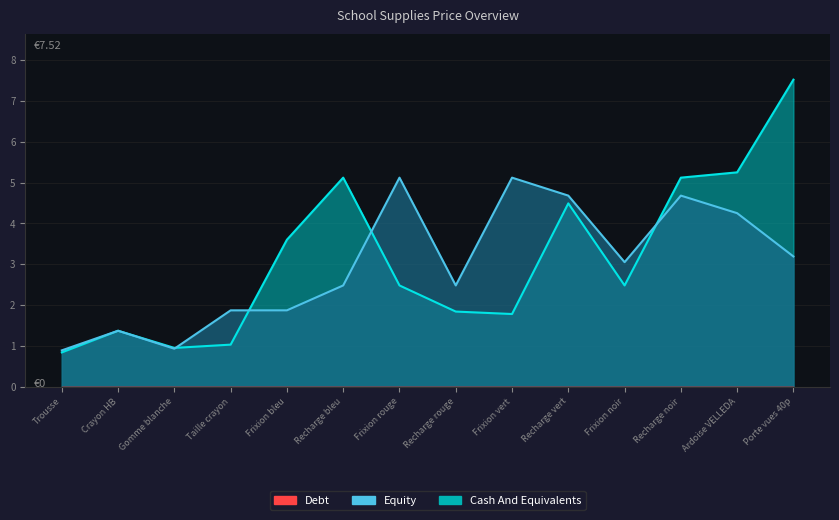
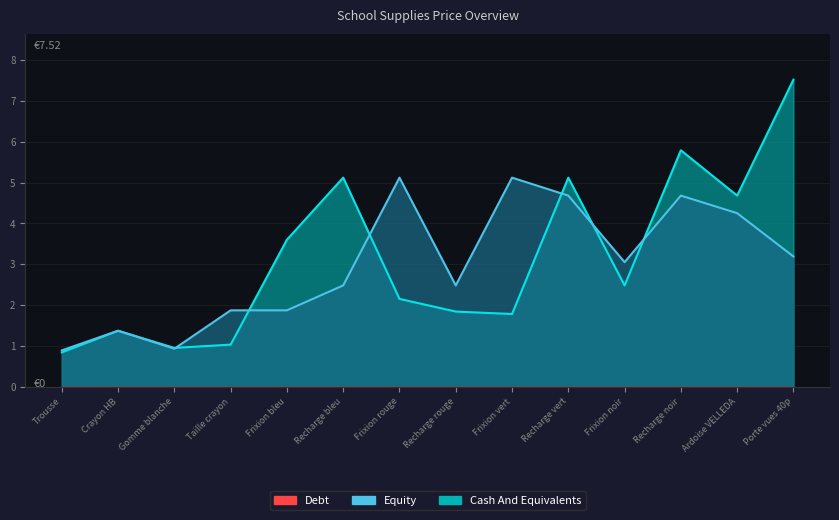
Cash And Equivalents, Frixion rouge: 2.5 -> 2.2
Cash And Equivalents, Recharge vert: 4.5 -> 5.1
Cash And Equivalents, Recharge noir: 5.1 -> 5.8
Cash And Equivalents, Ardoise VELLEDA: 5.3 -> 4.7
